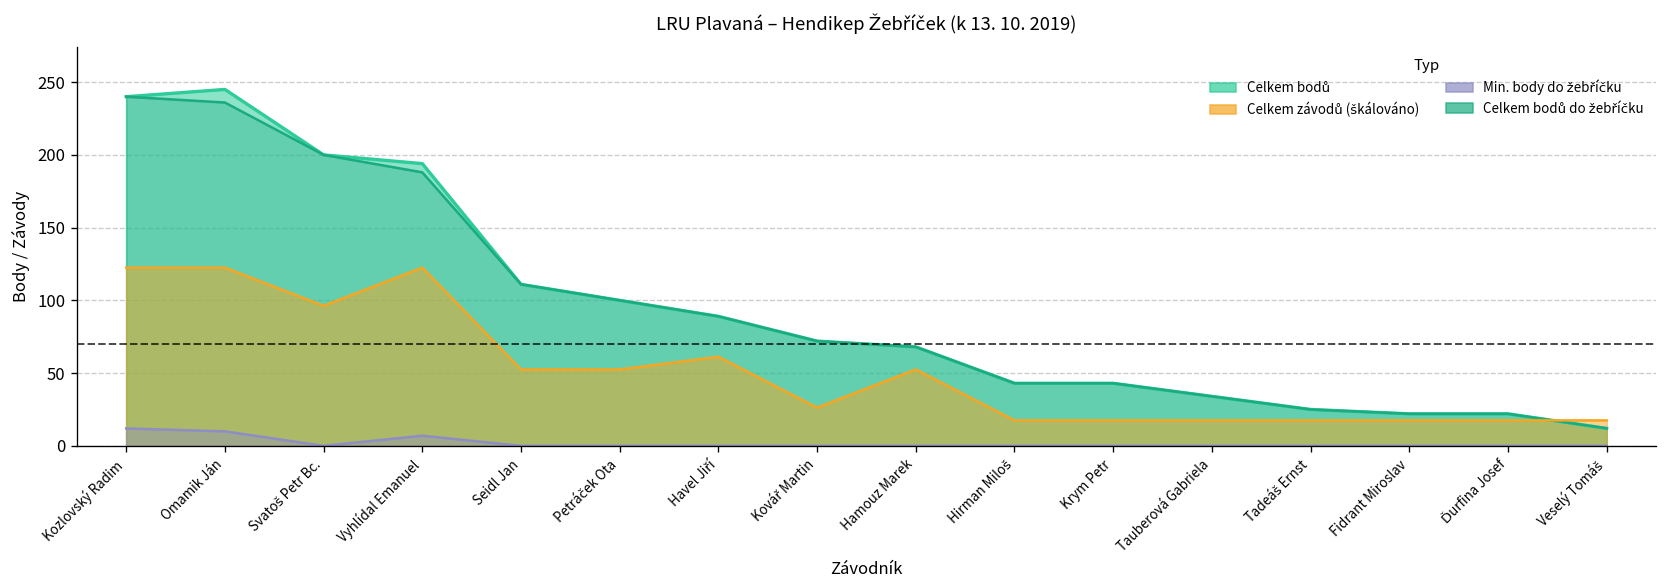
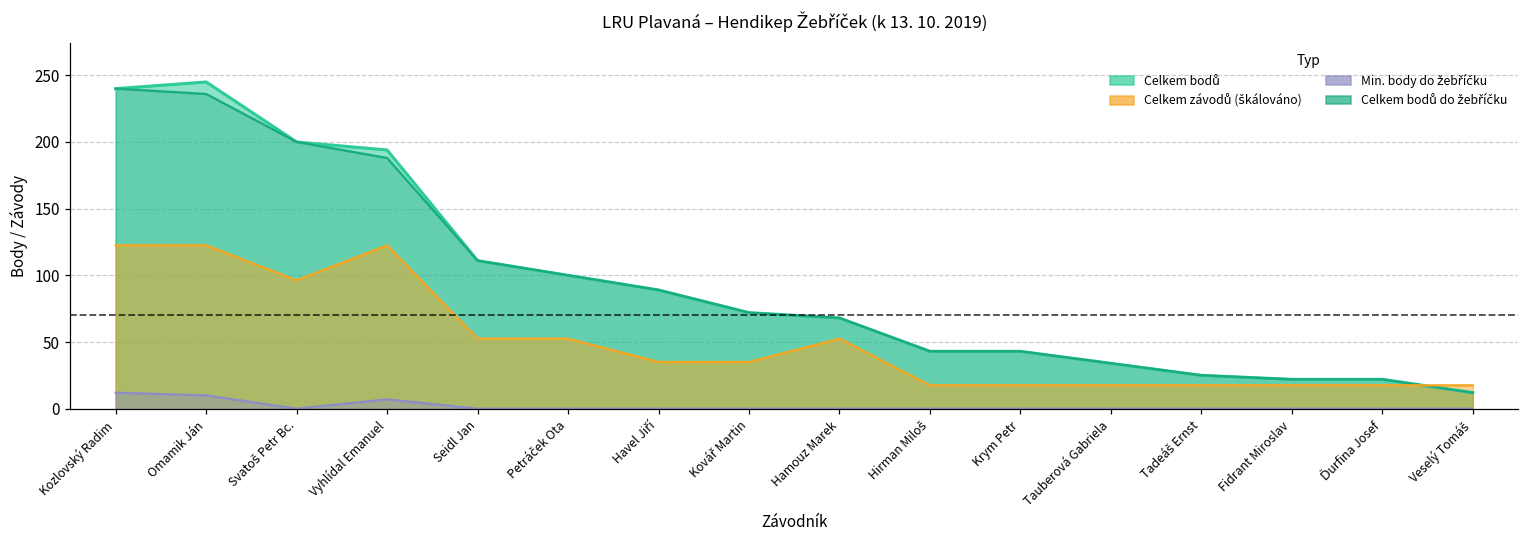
Celkem závodů (škálováno), Havel Jiří: 61 -> 35
Celkem závodů (škálováno), Kovář Martin: 26 -> 35
